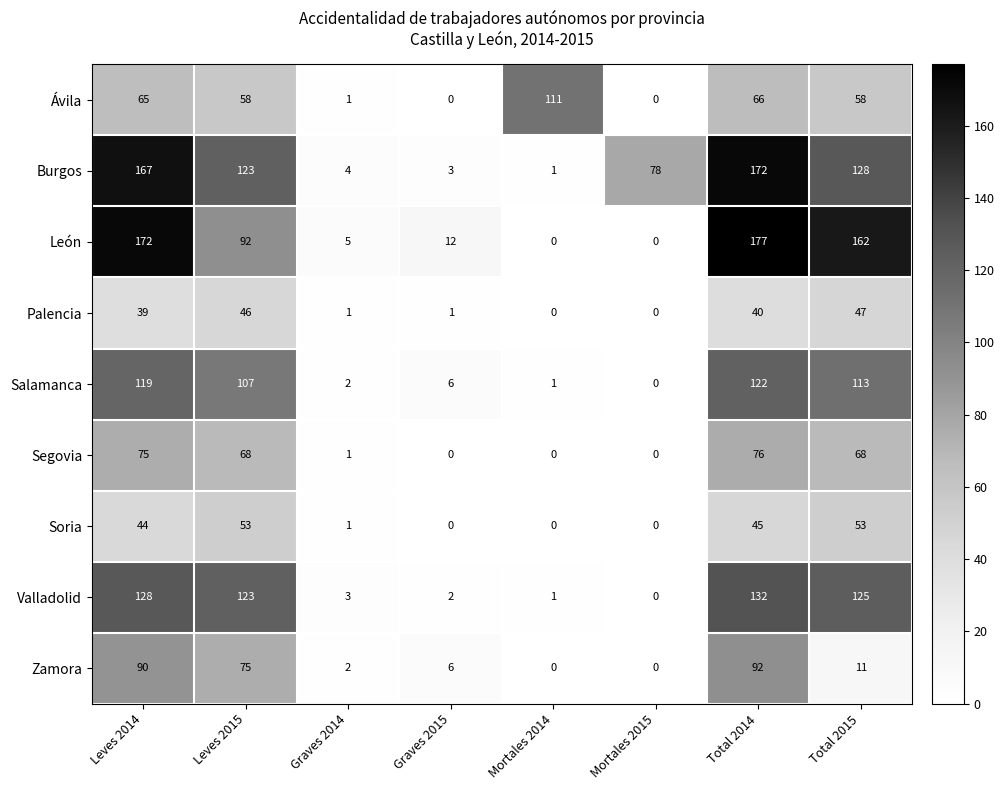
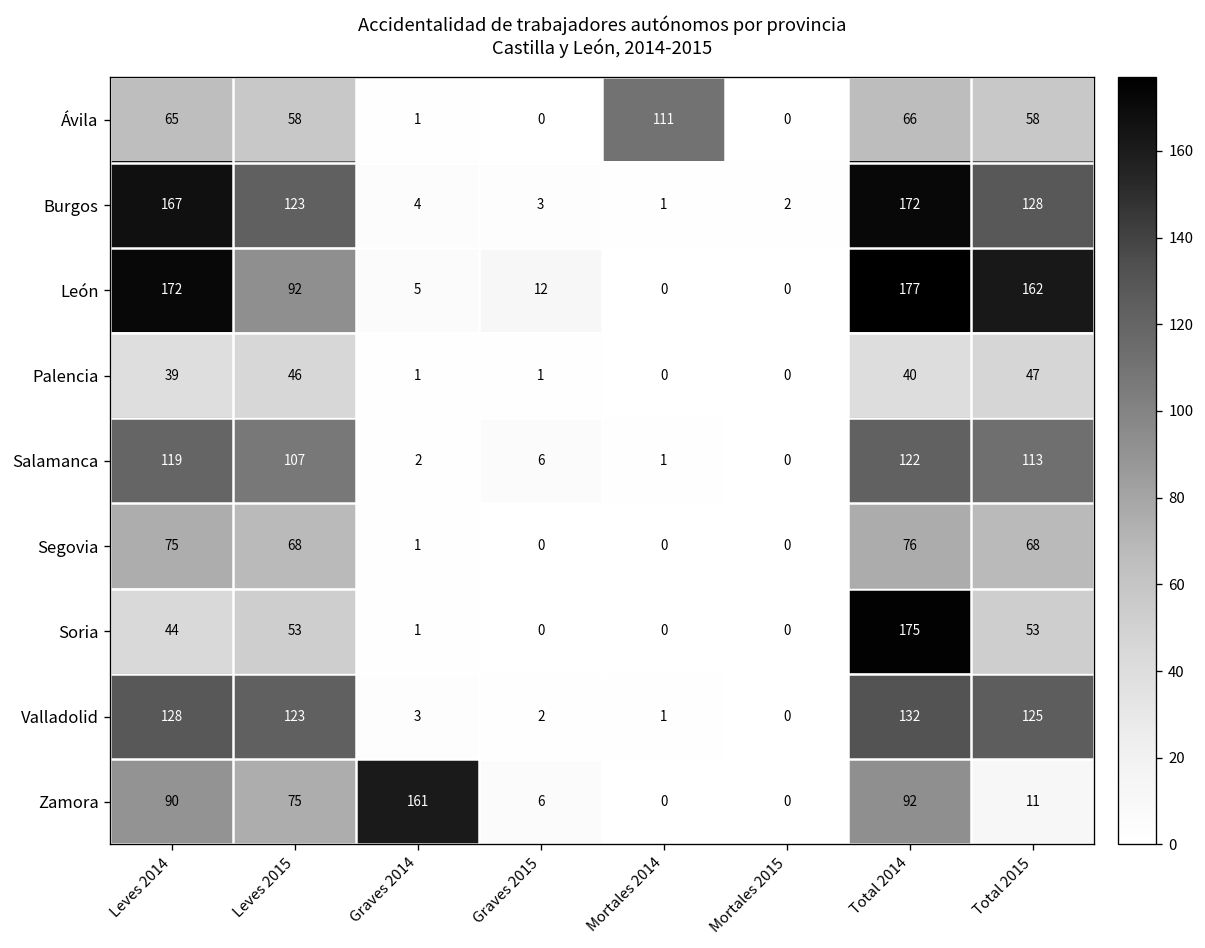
Burgos, Mortales 2015: 78 -> 2
Soria, Total 2014: 45 -> 175
Zamora, Graves 2014: 2 -> 161
